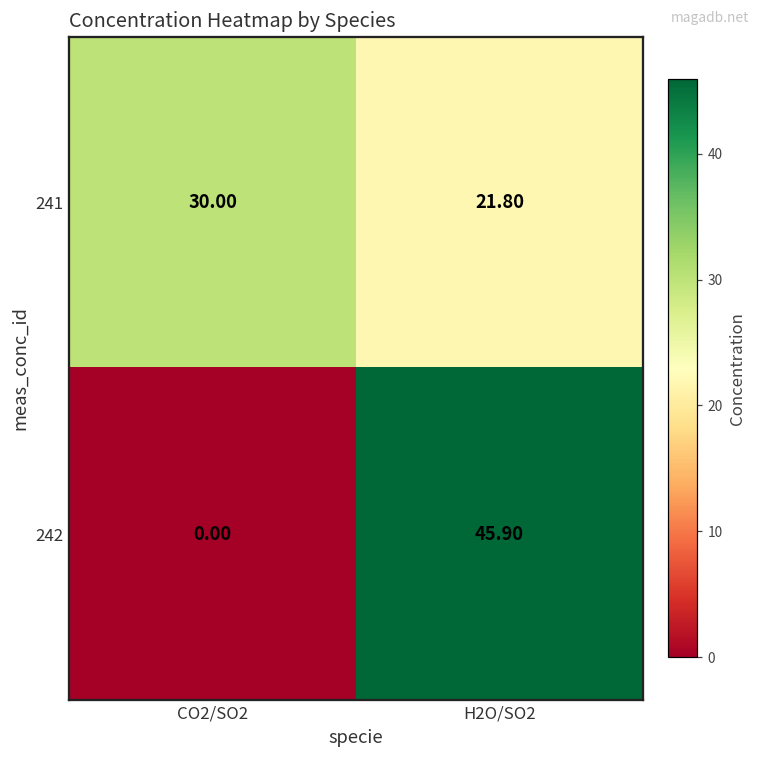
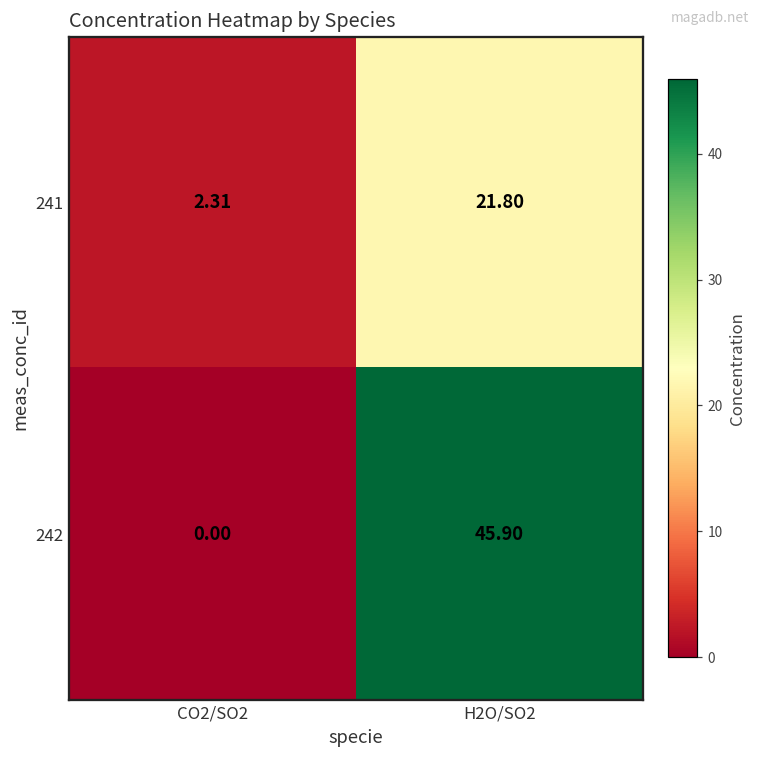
241, CO2/SO2: 30.00 -> 2.31
